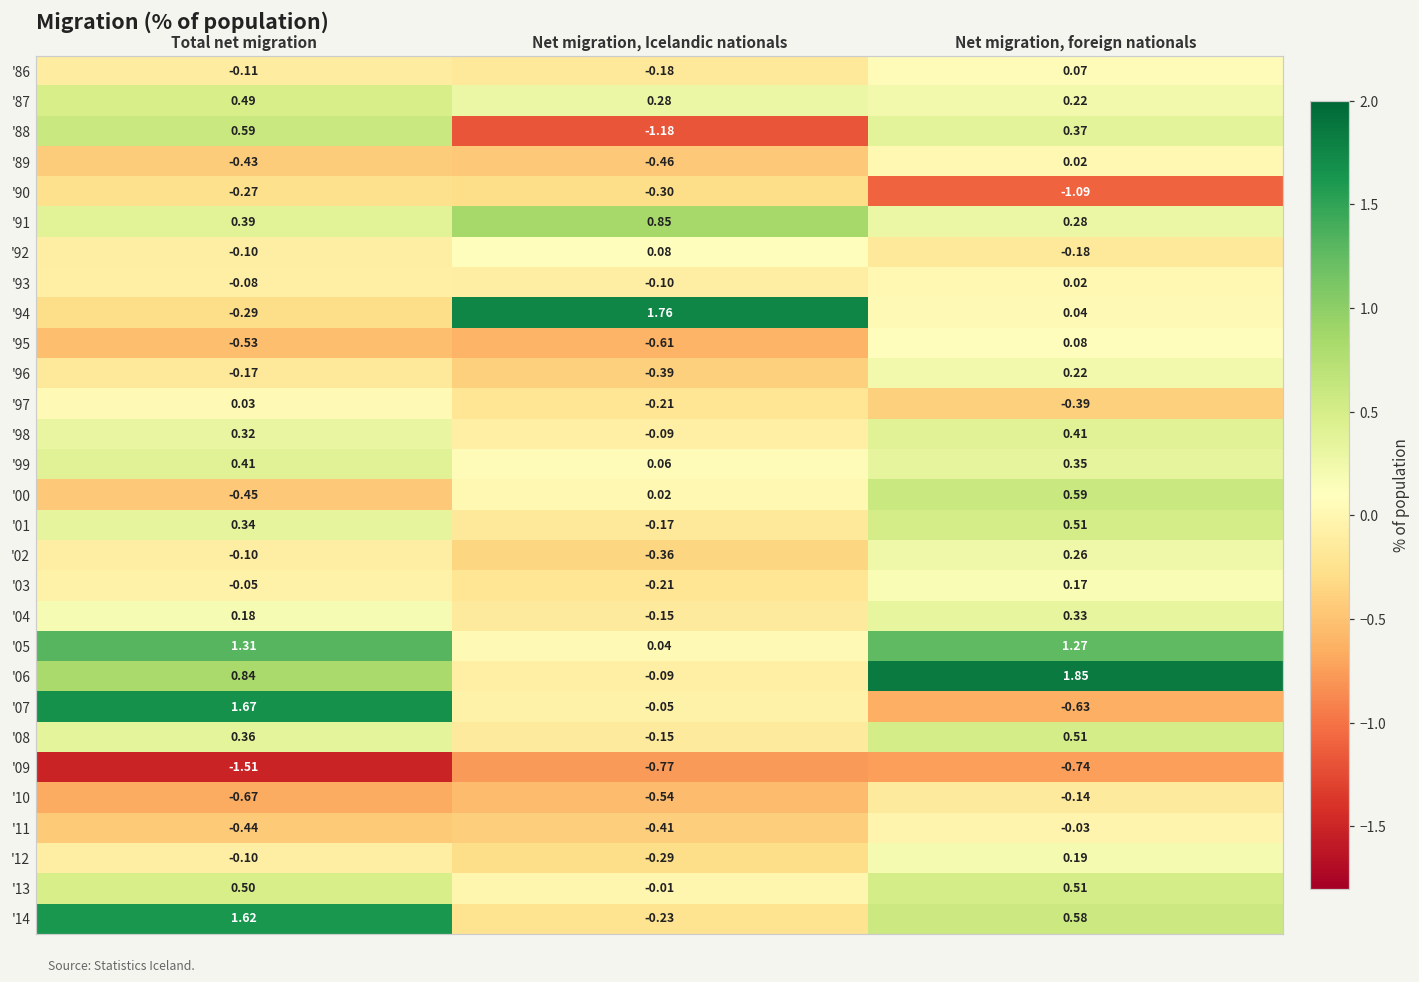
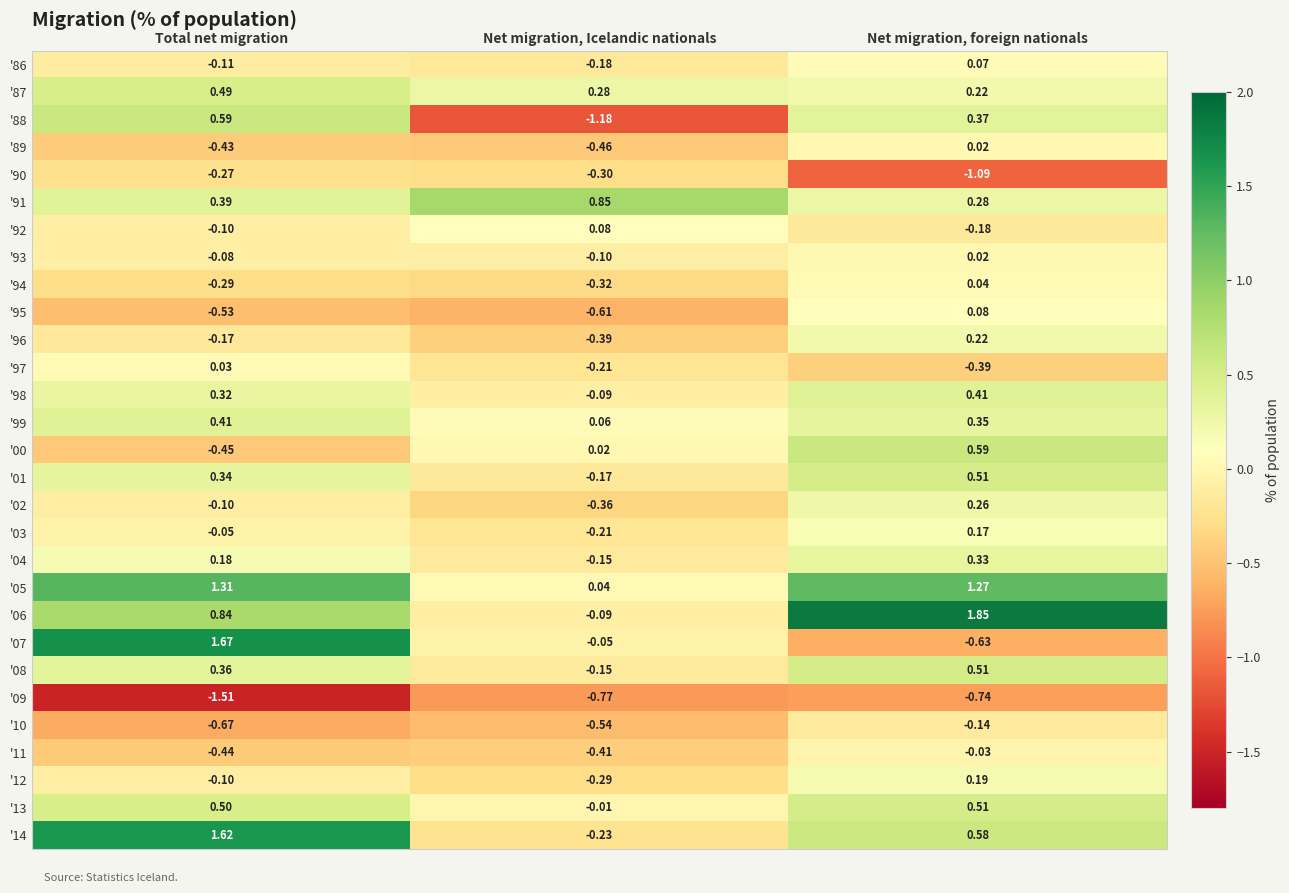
'94, Net migration, Icelandic nationals: 1.76 -> -0.32
